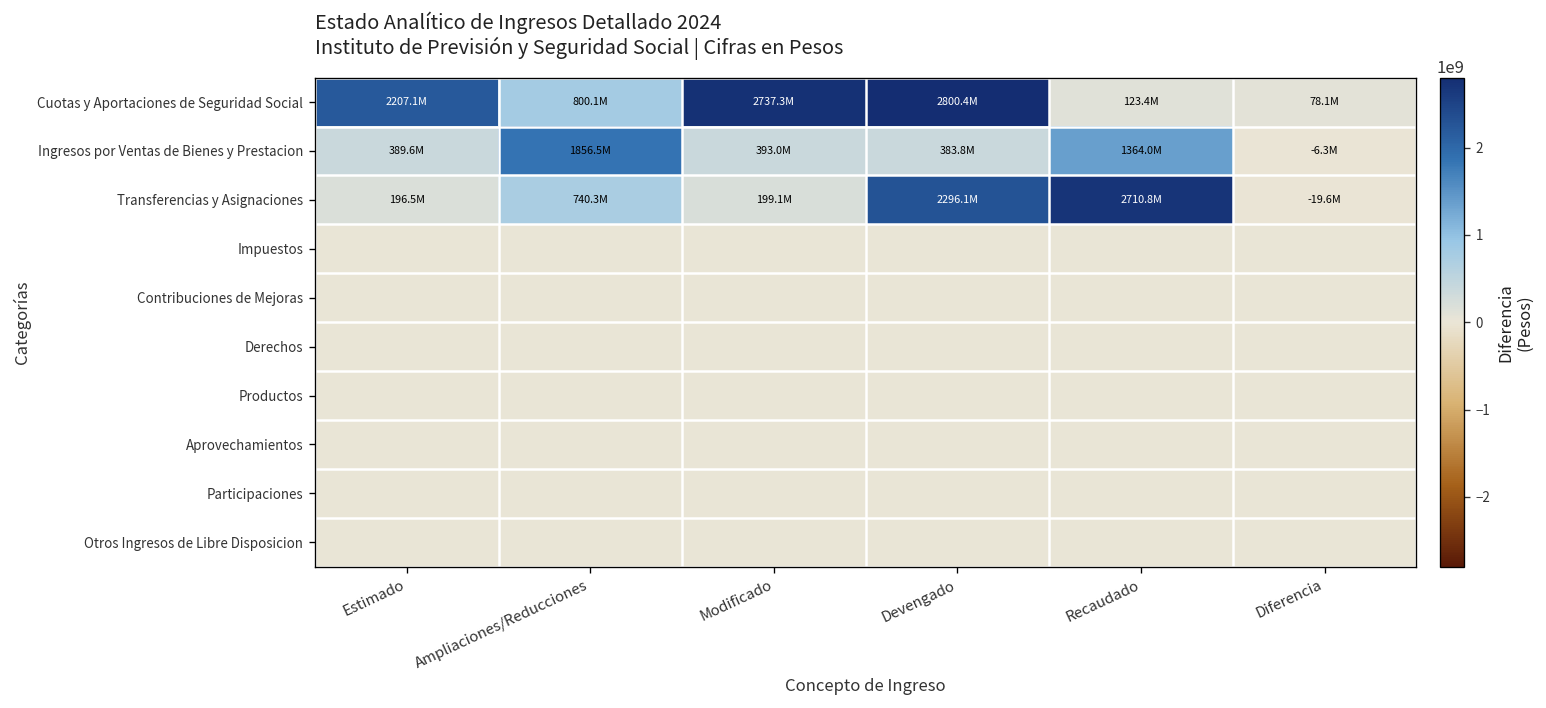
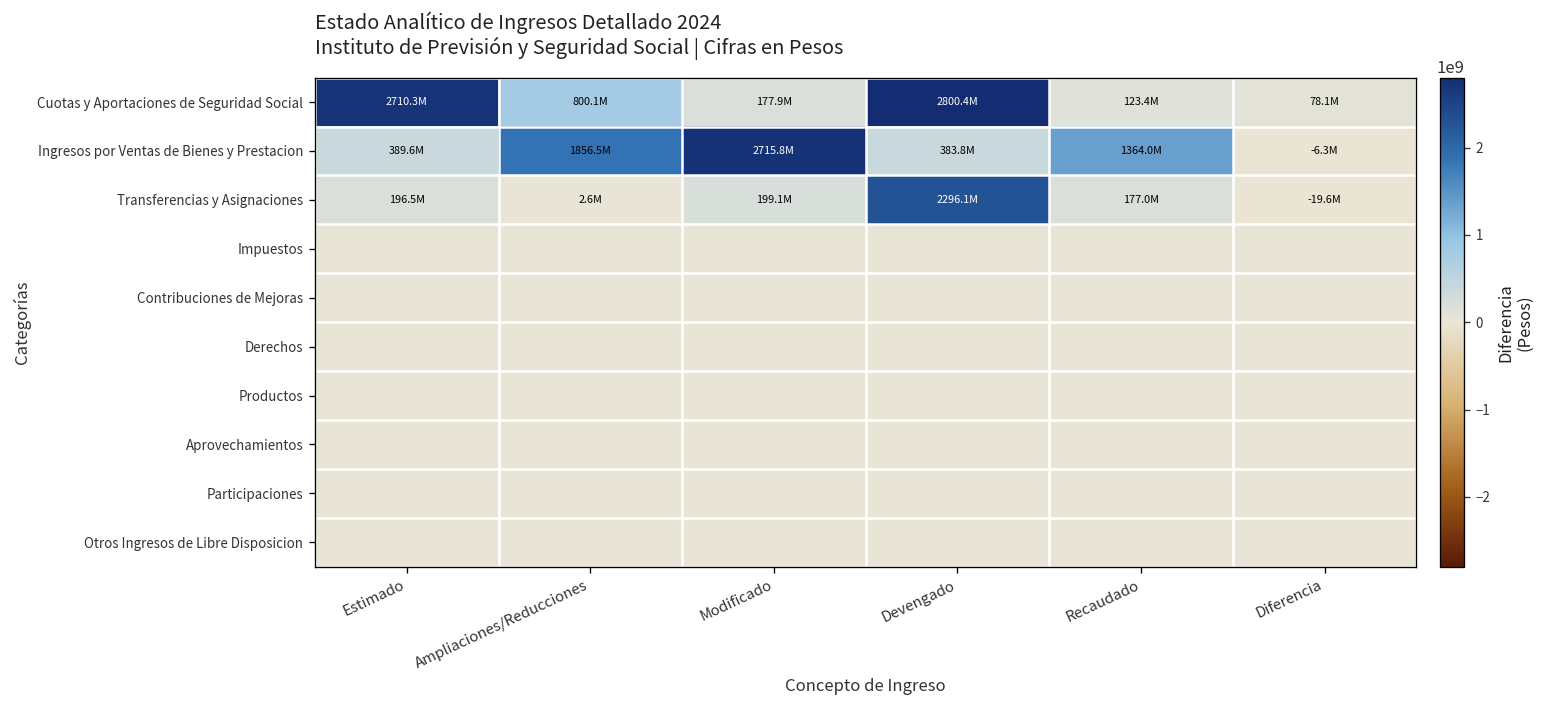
Cuotas y Aportaciones de Seguridad Social, Estimado: 2207.1M -> 2710.3M
Cuotas y Aportaciones de Seguridad Social, Modificado: 2737.3M -> 177.9M
Ingresos por Ventas de Bienes y Prestacion, Modificado: 393.0M -> 2715.8M
Transferencias y Asignaciones, Ampliaciones/Reducciones: 740.3M -> 2.6M
Transferencias y Asignaciones, Recaudado: 2710.8M -> 177.0M
